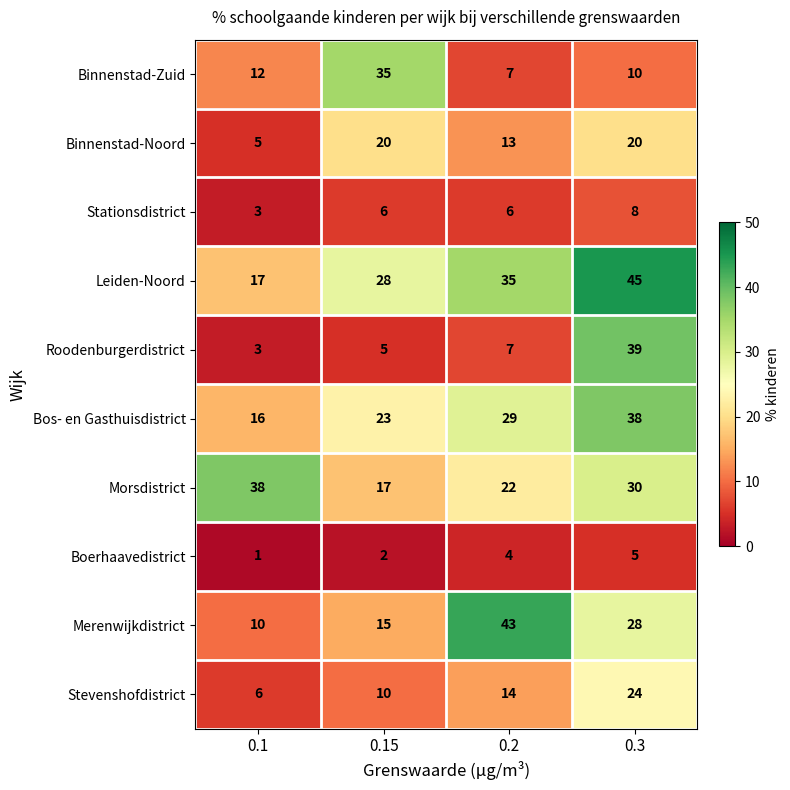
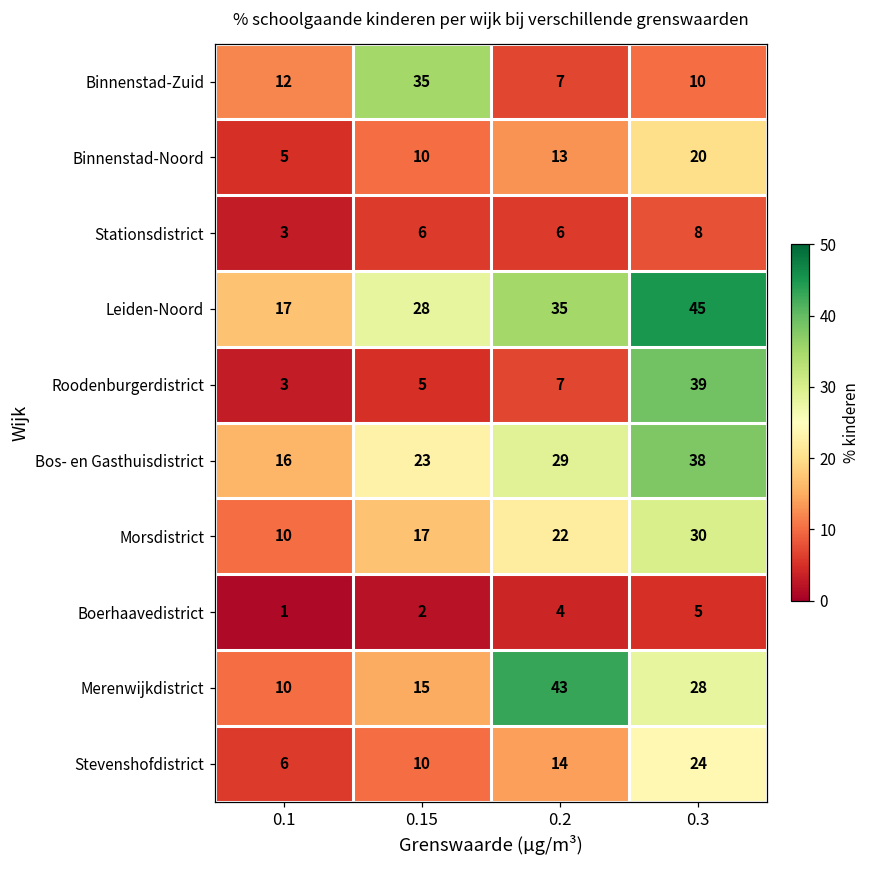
Binnenstad-Noord, 0.15: 20 -> 10
Morsdistrict, 0.1: 38 -> 10
